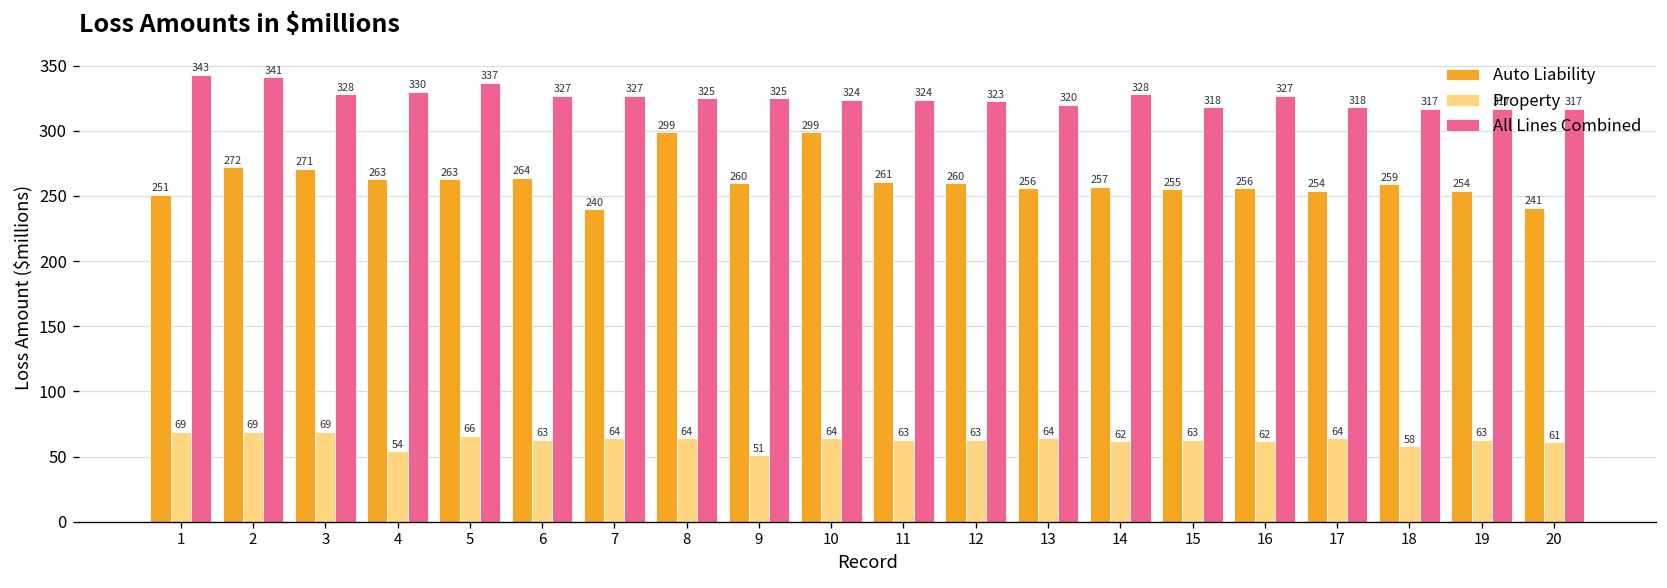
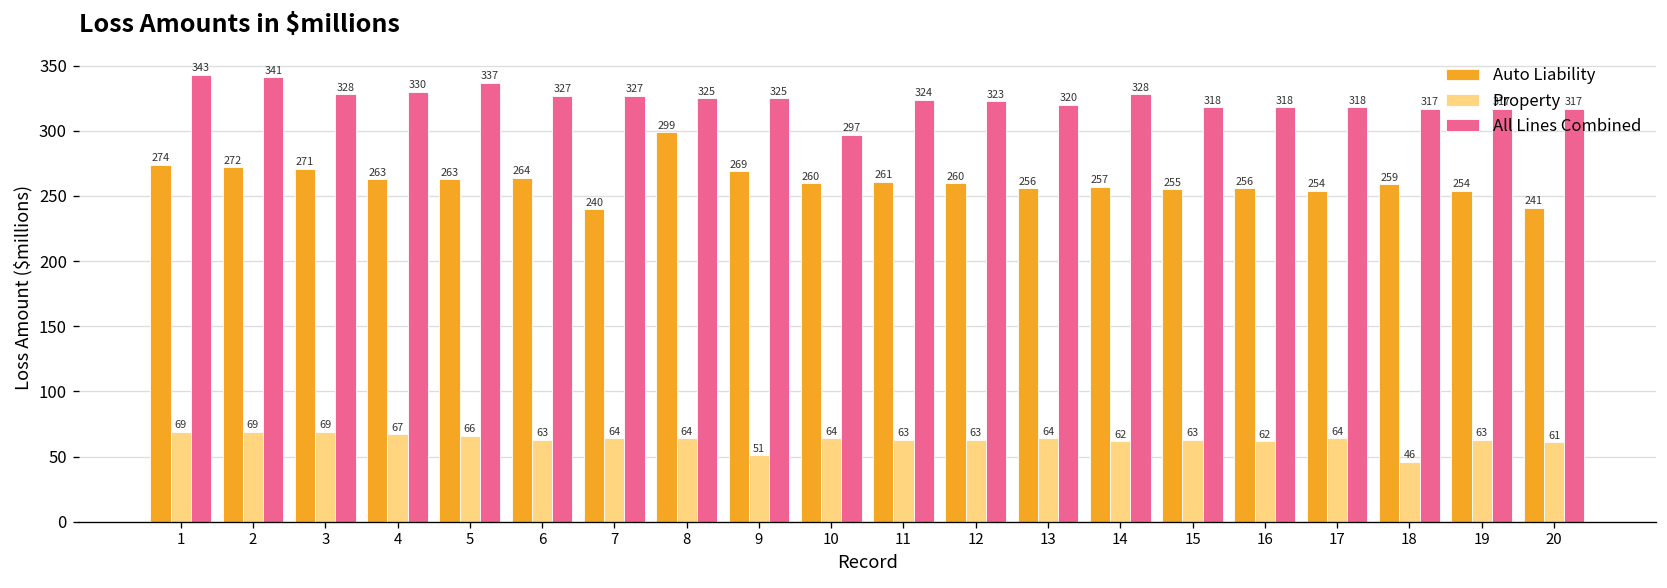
Auto Liability, 1: 251 -> 274
Property, 4: 54 -> 67
Auto Liability, 9: 260 -> 269
Auto Liability, 10: 299 -> 260
All Lines Combined, 10: 324 -> 297
All Lines Combined, 16: 327 -> 318
Property, 18: 58 -> 46
